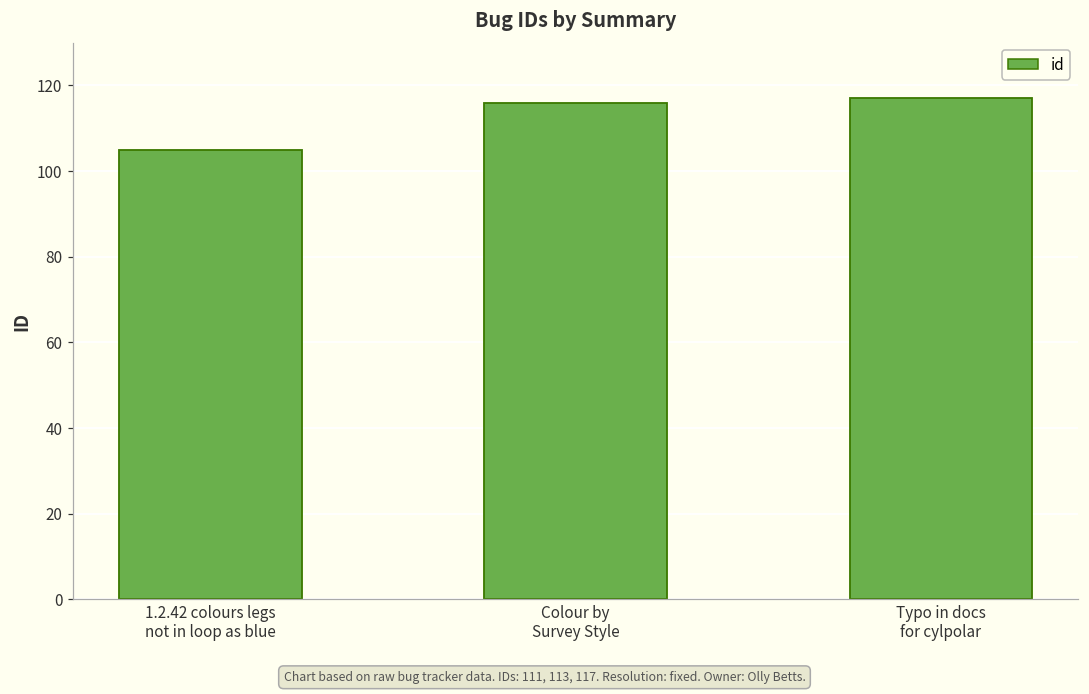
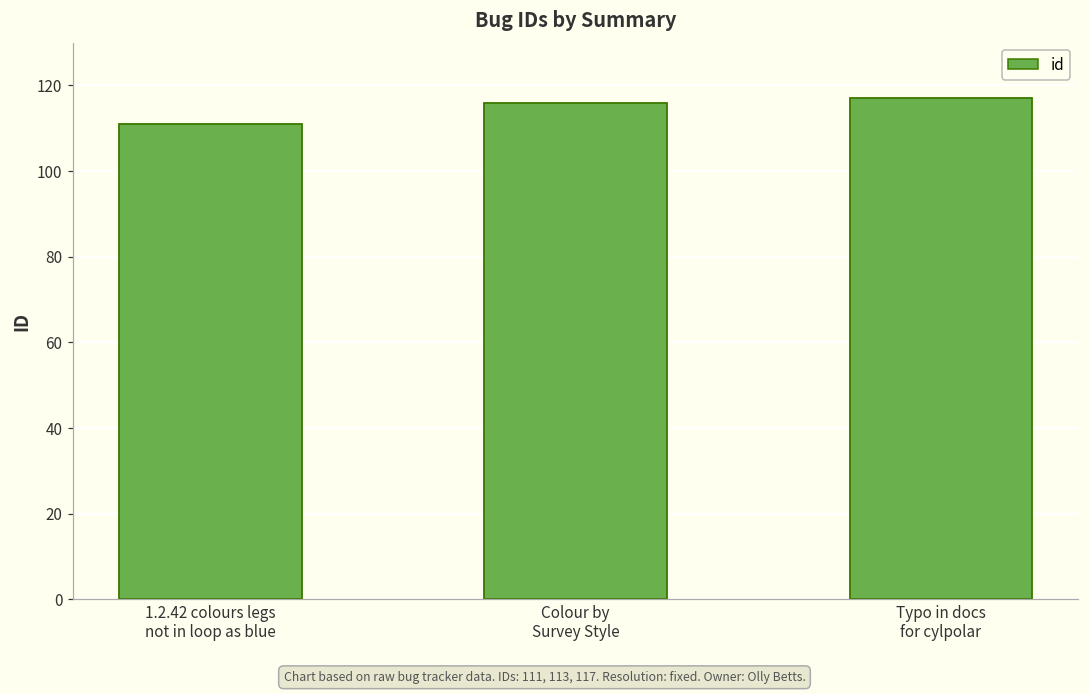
1.2.42 colours legs not in loop as blue: 105 -> 111
